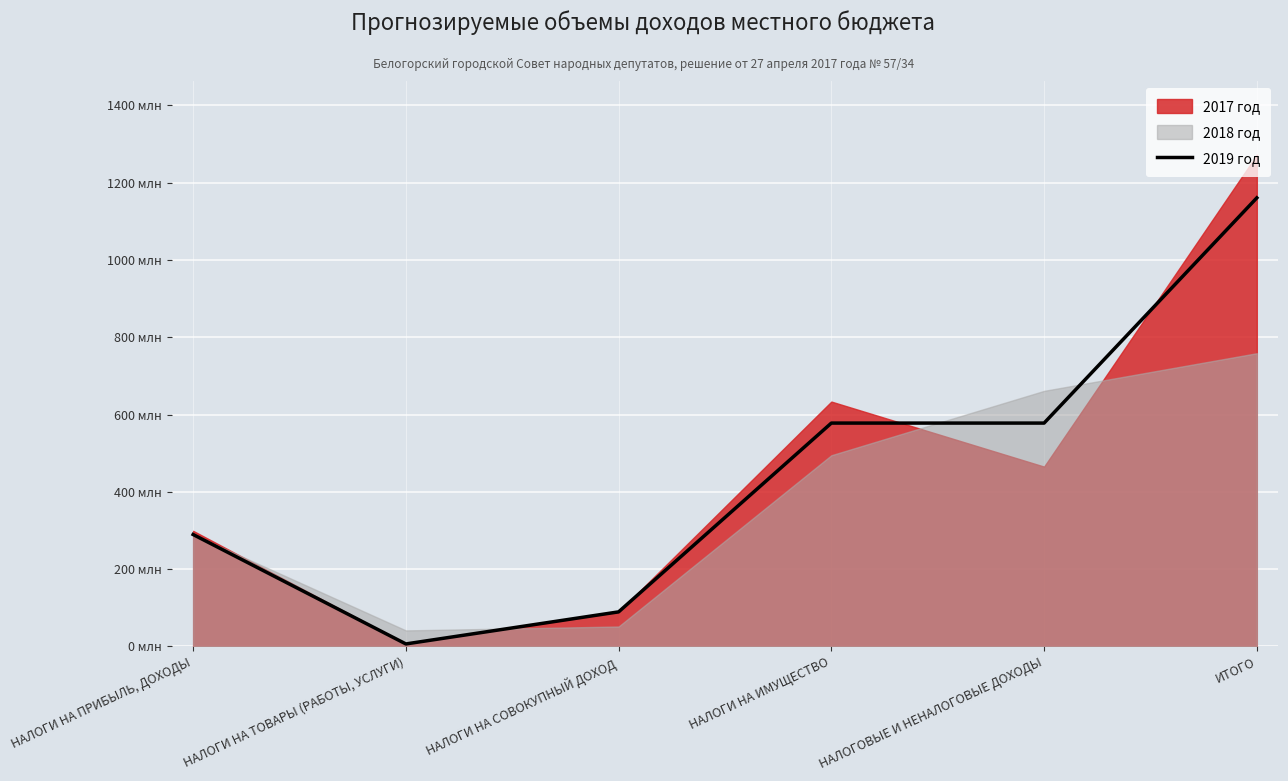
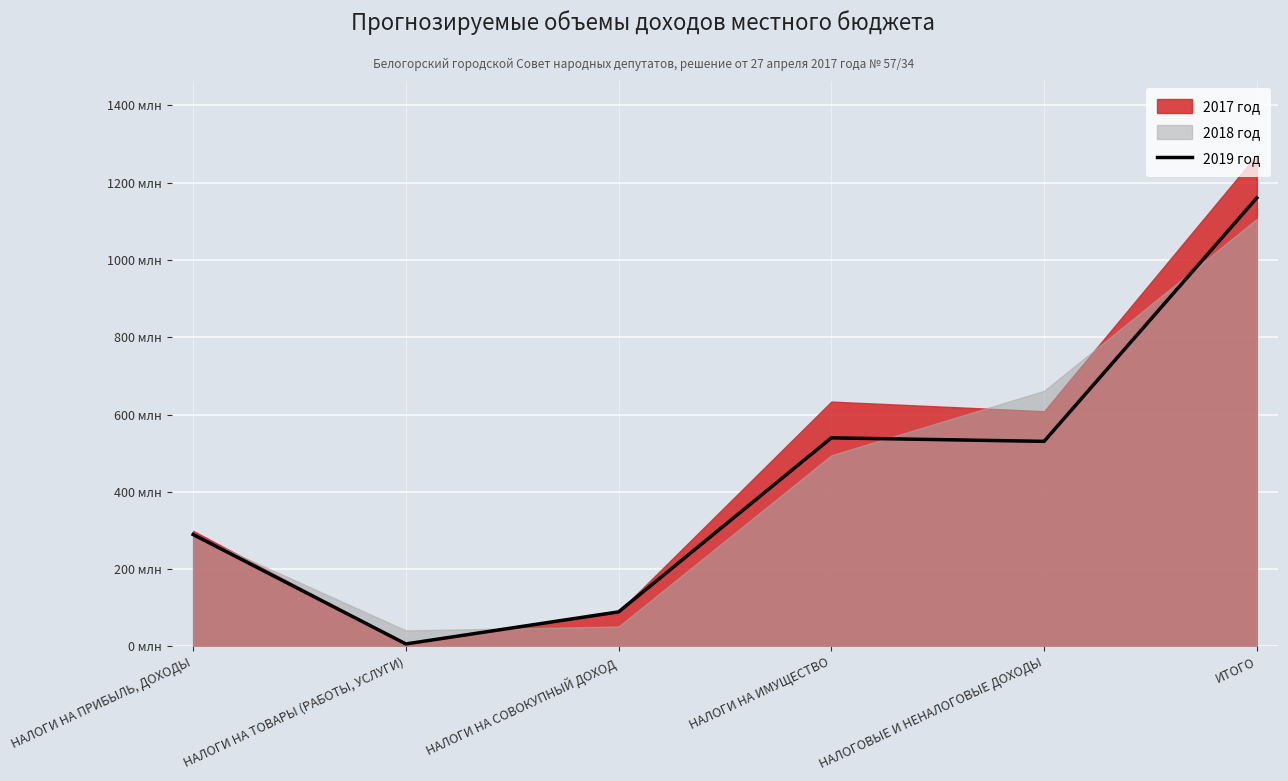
2019 год, НАЛОГИ НА ИМУЩЕСТВО: 580 млн -> 540 млн
2019 год, НАЛОГОВЫЕ И НЕНАЛОГОВЫЕ ДОХОДЫ: 580 млн -> 530 млн
2017 год, НАЛОГОВЫЕ И НЕНАЛОГОВЫЕ ДОХОДЫ: 470 млн -> 610 млн
2018 год, ИТОГО: 760 млн -> 1110 млн
